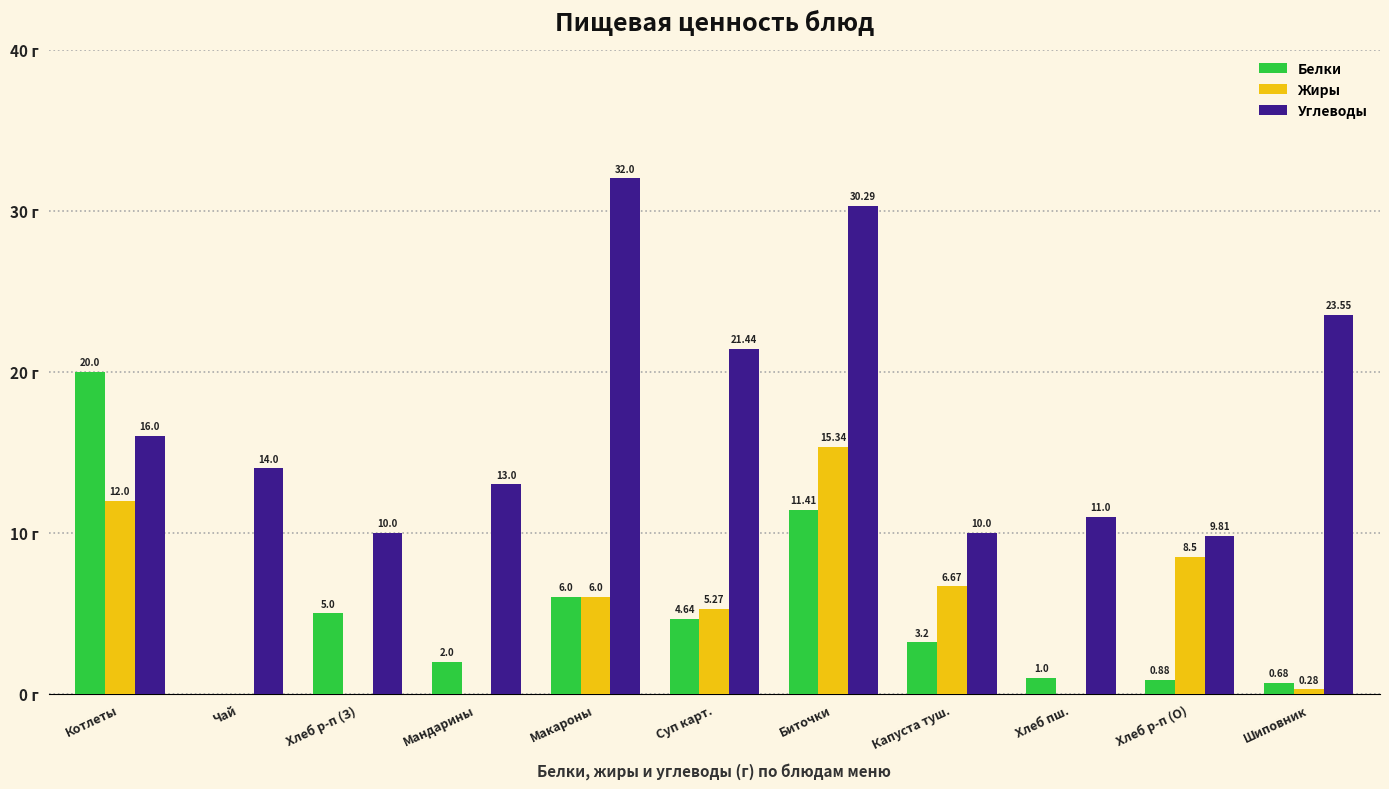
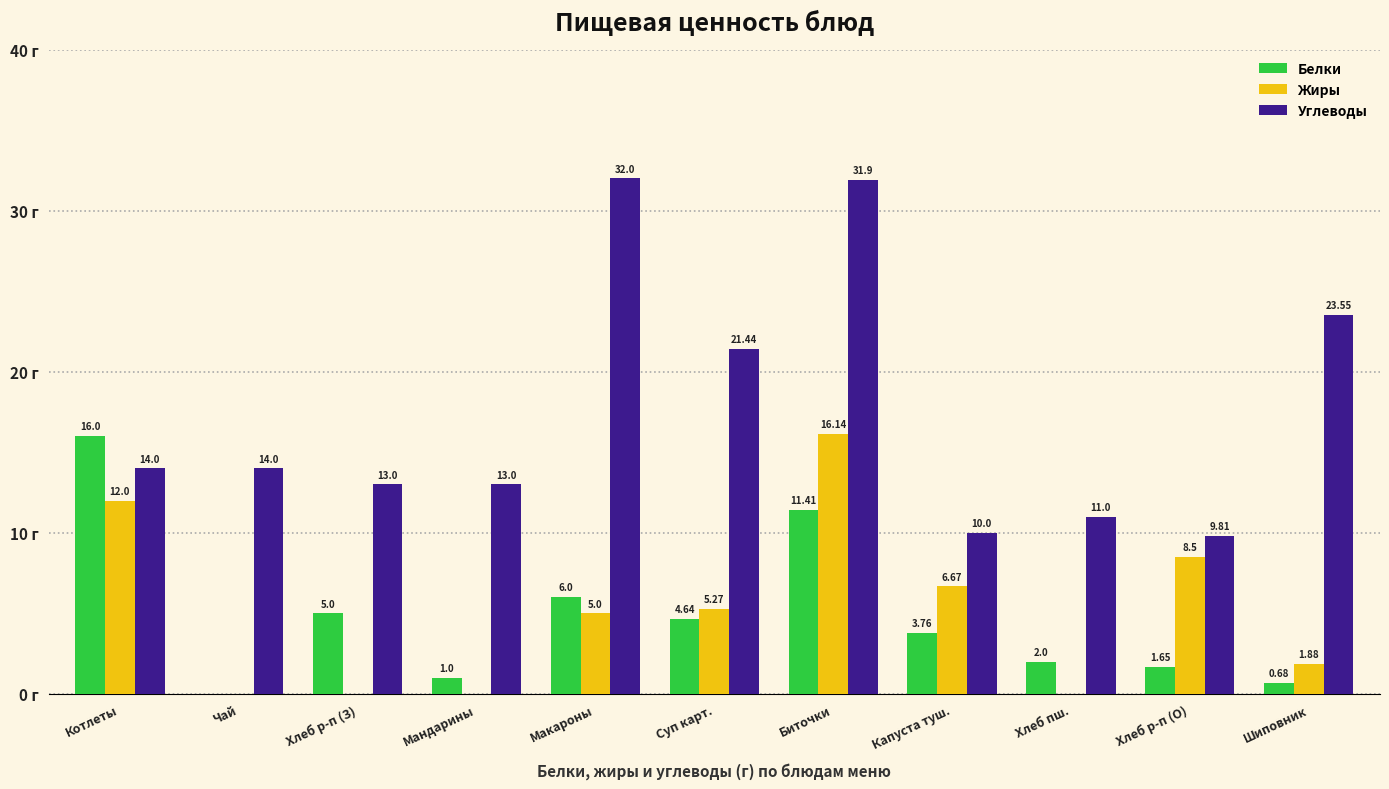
Белки, Котлеты: 20.0 -> 16.0
Углеводы, Котлеты: 16.0 -> 14.0
Углеводы, Хлеб р-п (З): 10.0 -> 13.0
Белки, Мандарины: 2.0 -> 1.0
Жиры, Макароны: 6.0 -> 5.0
Жиры, Биточки: 15.34 -> 16.14
Углеводы, Биточки: 30.29 -> 31.9
Белки, Капуста туш.: 3.2 -> 3.76
Белки, Хлеб пш.: 1.0 -> 2.0
Белки, Хлеб р-п (О): 0.88 -> 1.65
Жиры, Шиповник: 0.28 -> 1.88
